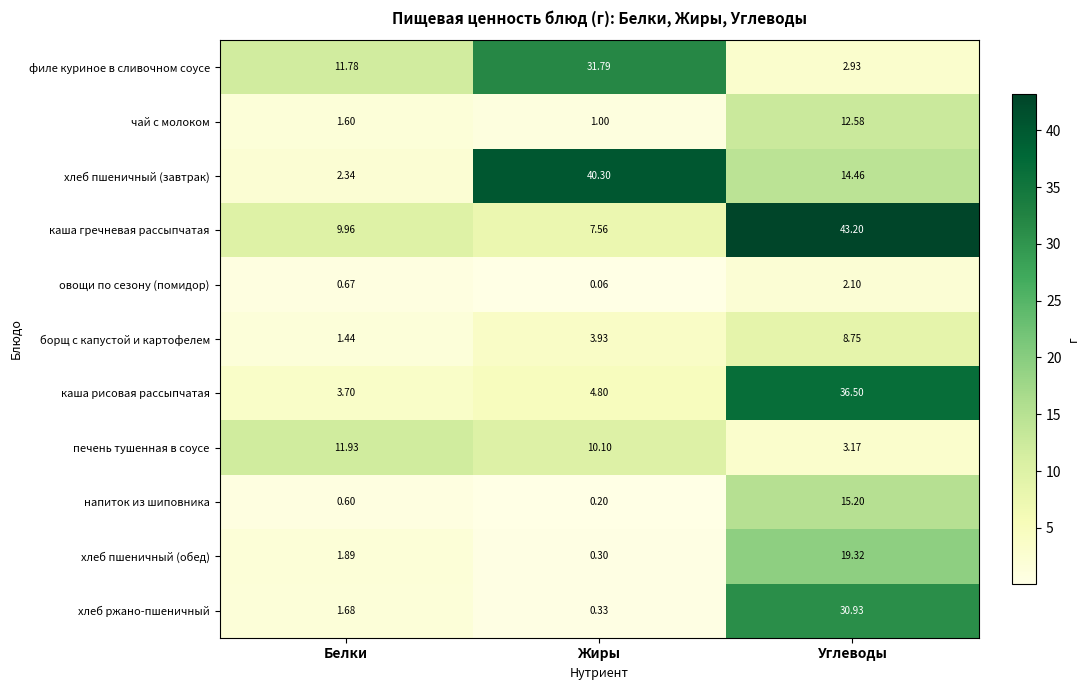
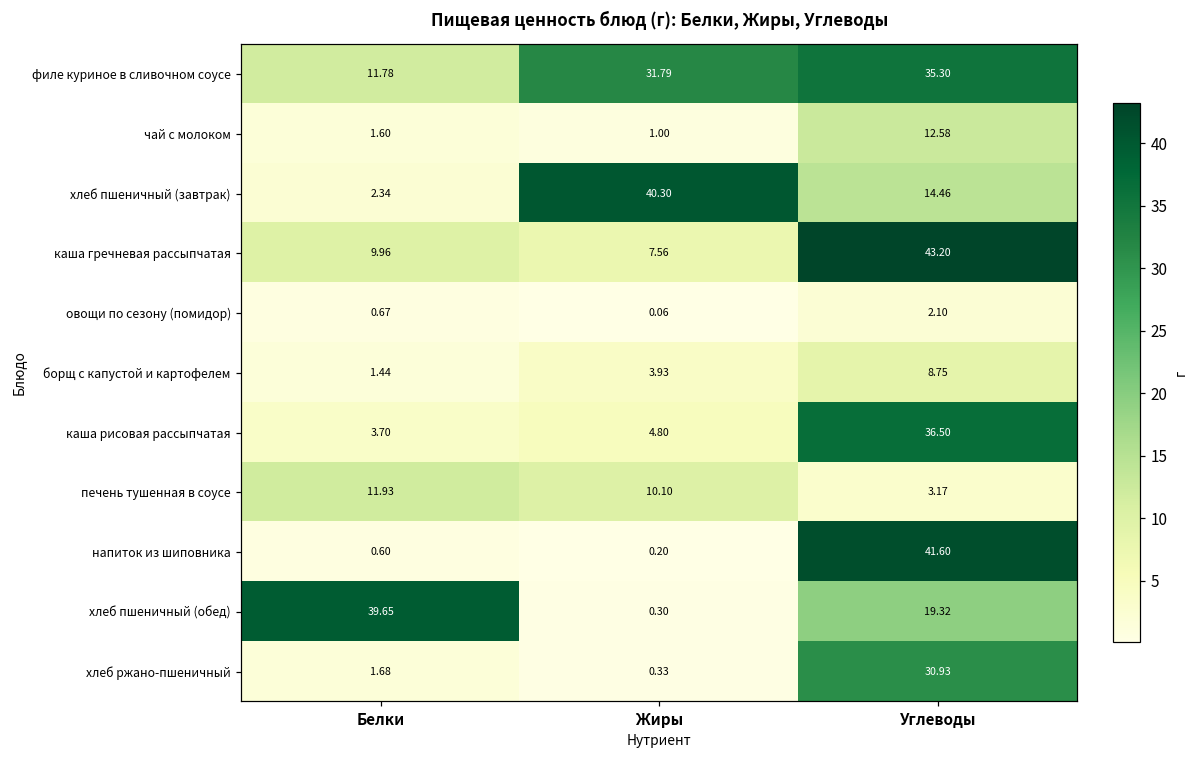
филе куриное в сливочном соусе, Углеводы: 2.93 -> 35.30
напиток из шиповника, Углеводы: 15.20 -> 41.60
хлеб пшеничный (обед), Белки: 1.89 -> 39.65
